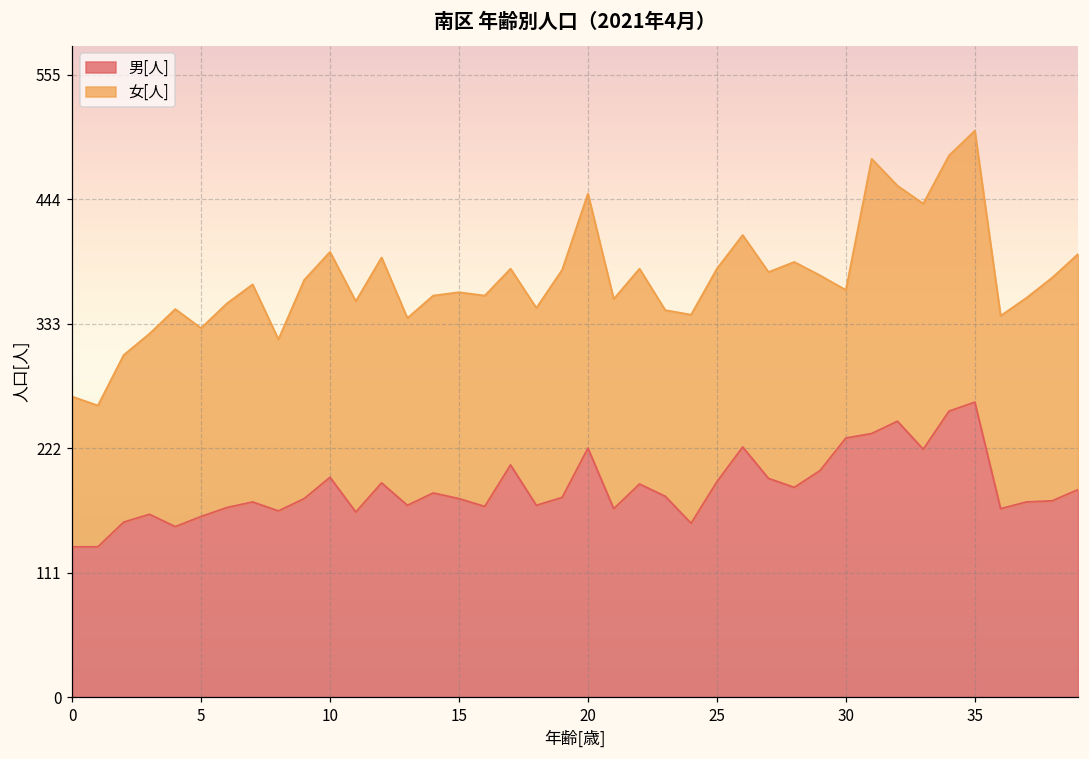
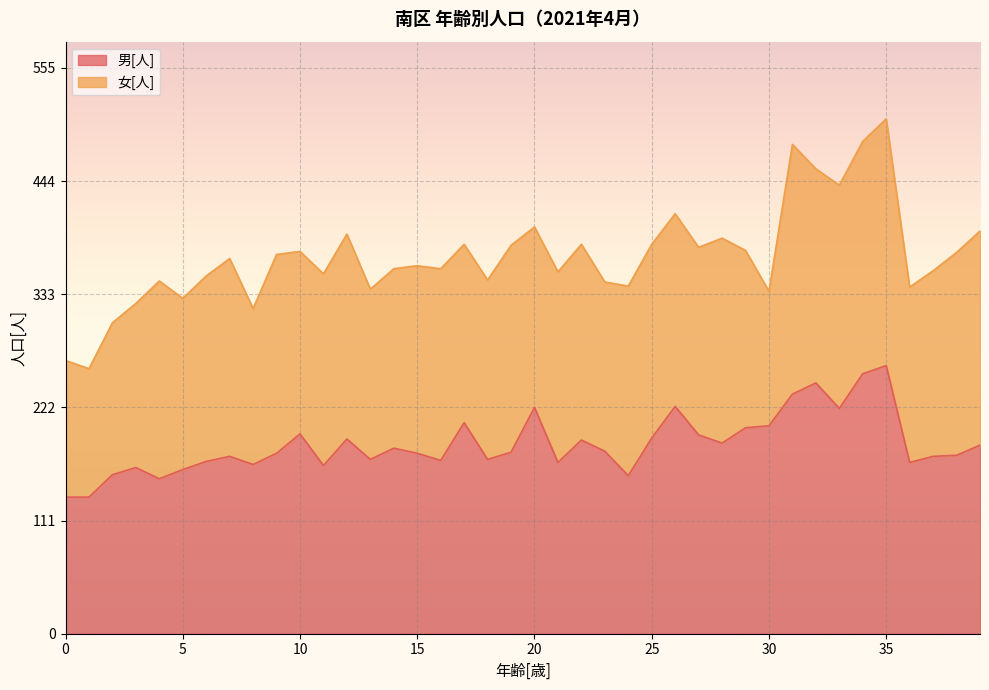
女[人], 10: 201 -> 179
女[人], 20: 227 -> 177
男[人], 30: 231 -> 204
